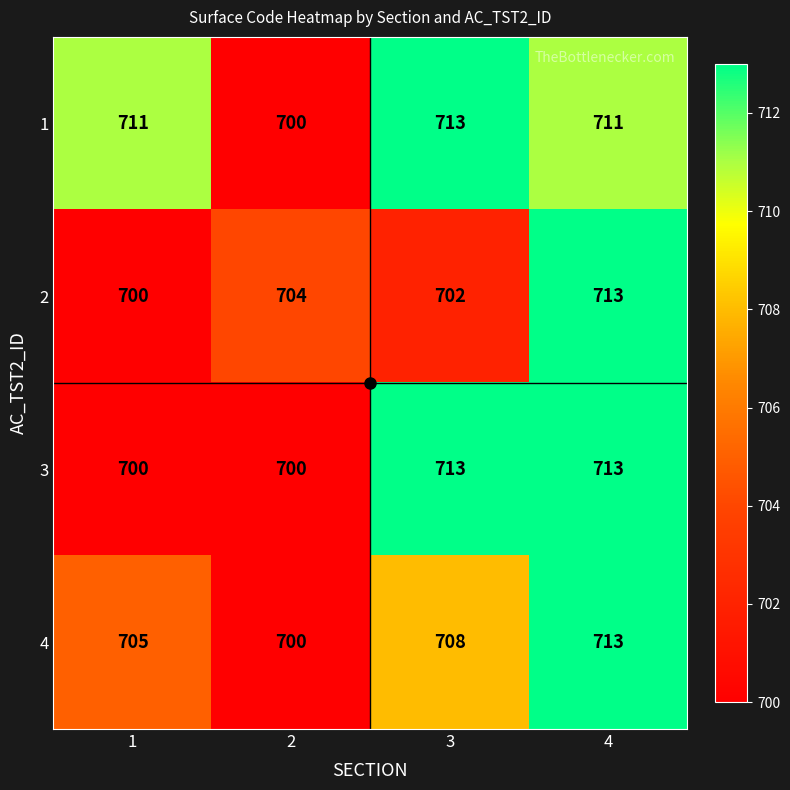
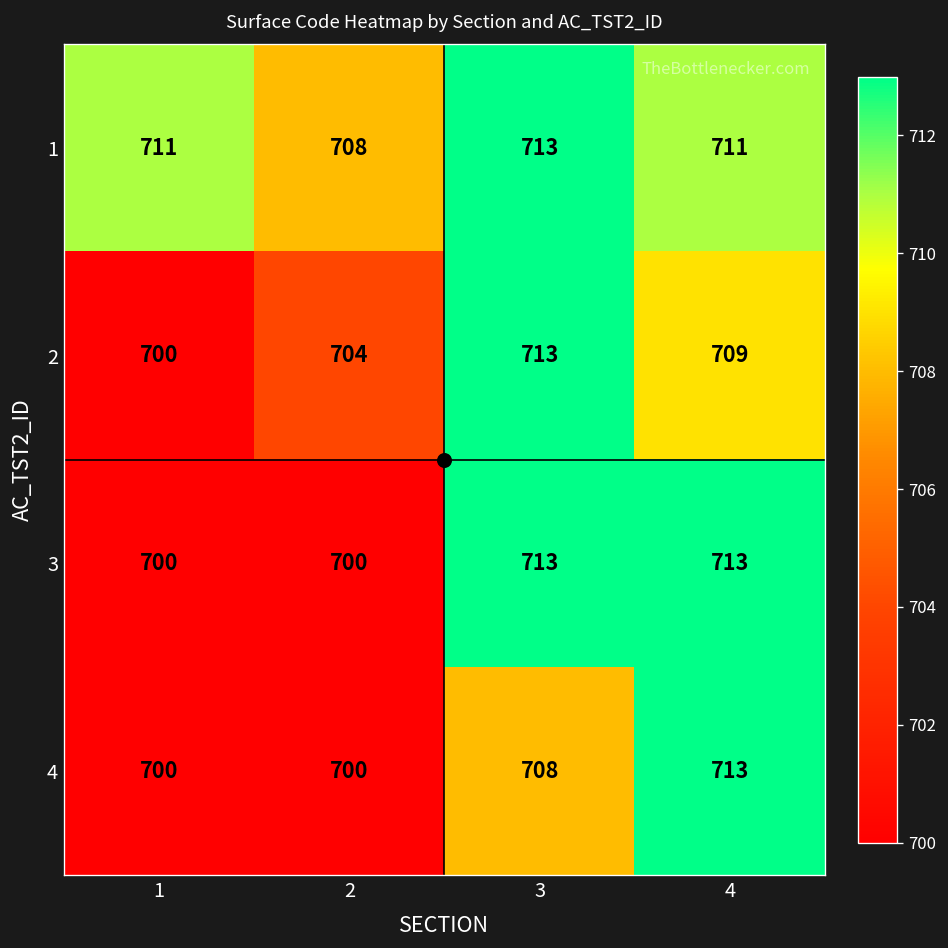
1, 2: 700 -> 708
2, 3: 702 -> 713
2, 4: 713 -> 709
4, 1: 705 -> 700
